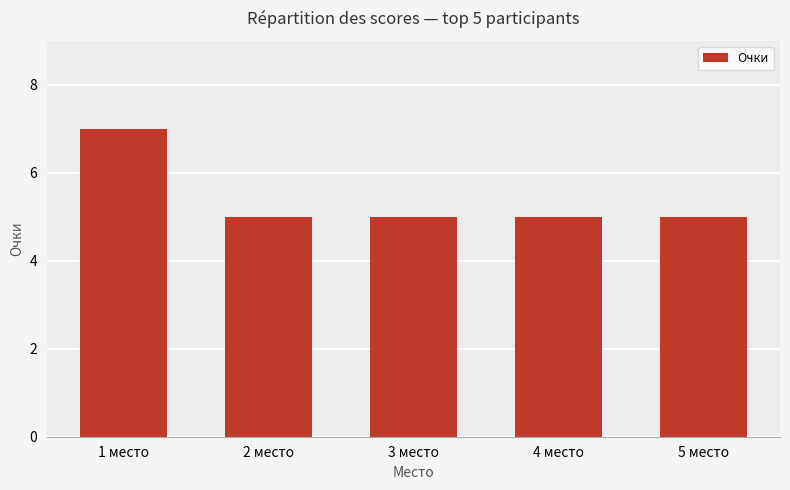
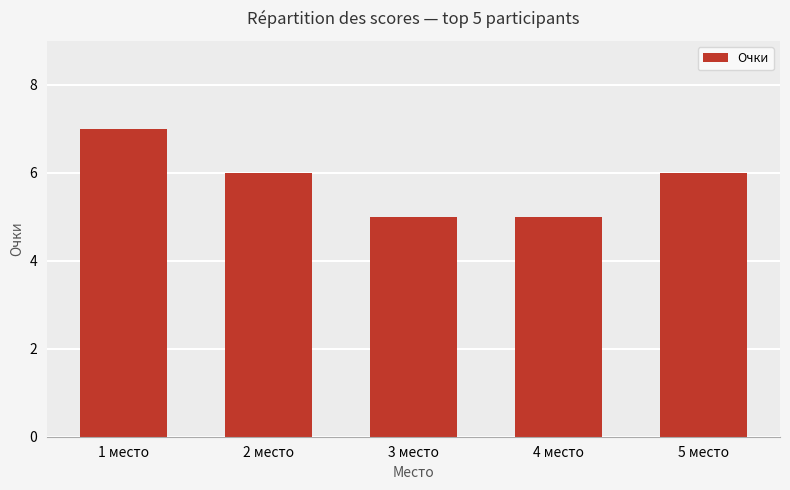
2 место: 5 -> 6
5 место: 5 -> 6
